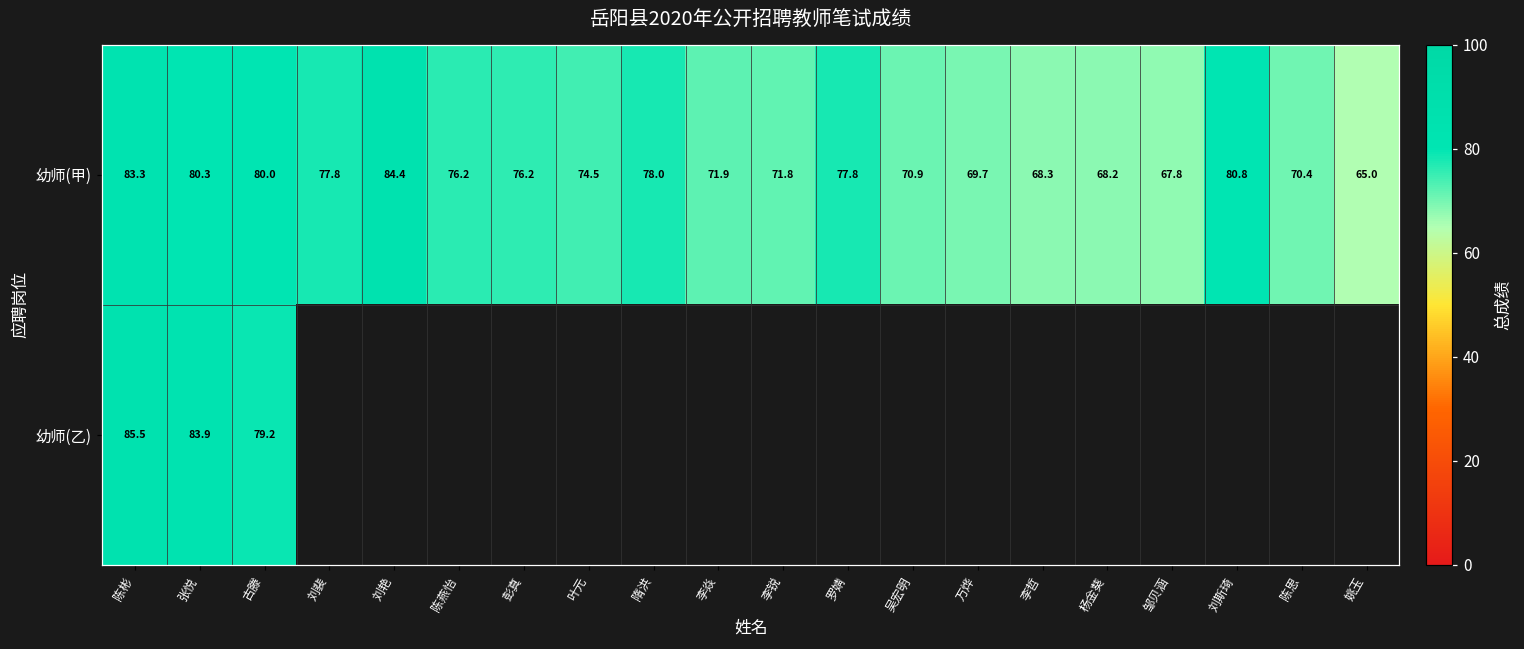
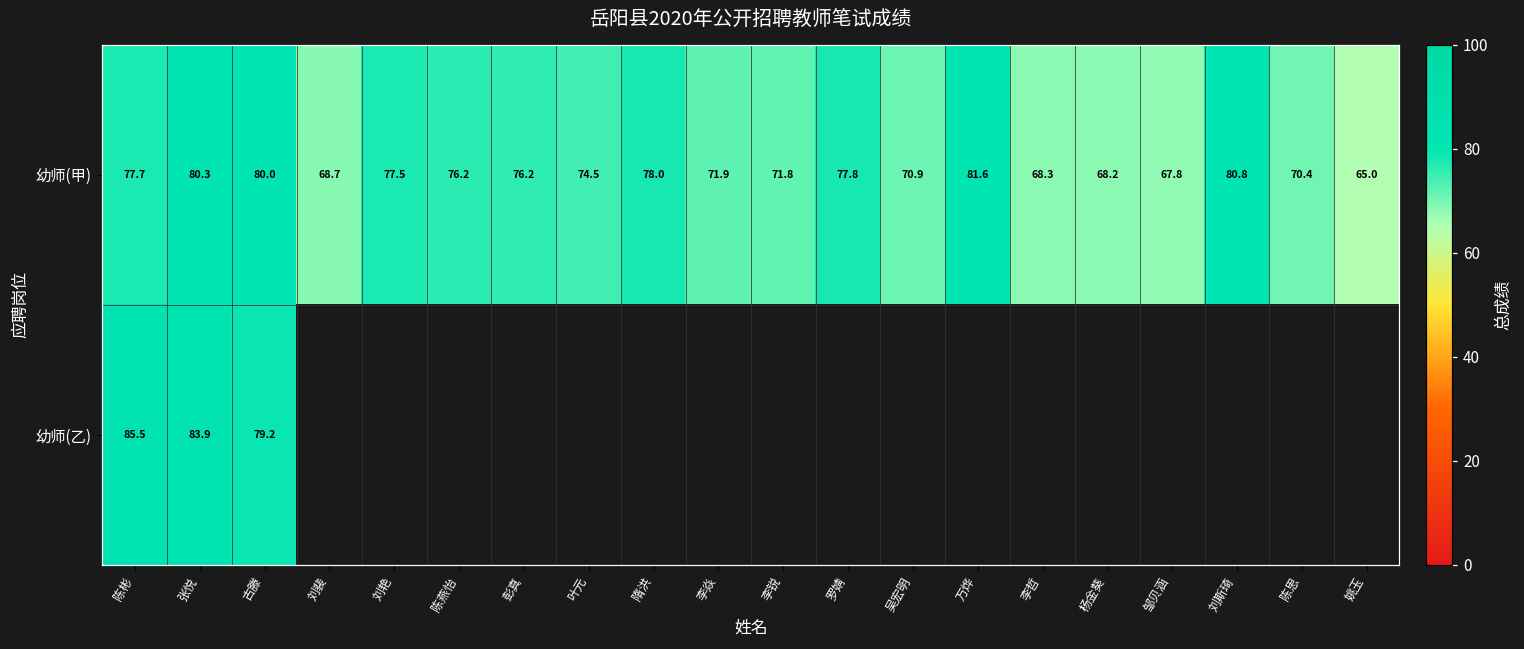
幼师(甲), 陈彬: 83.3 -> 77.7
幼师(甲), 刘裴: 77.8 -> 68.7
幼师(甲), 刘艳: 84.4 -> 77.5
幼师(甲), 万烨: 69.7 -> 81.6
